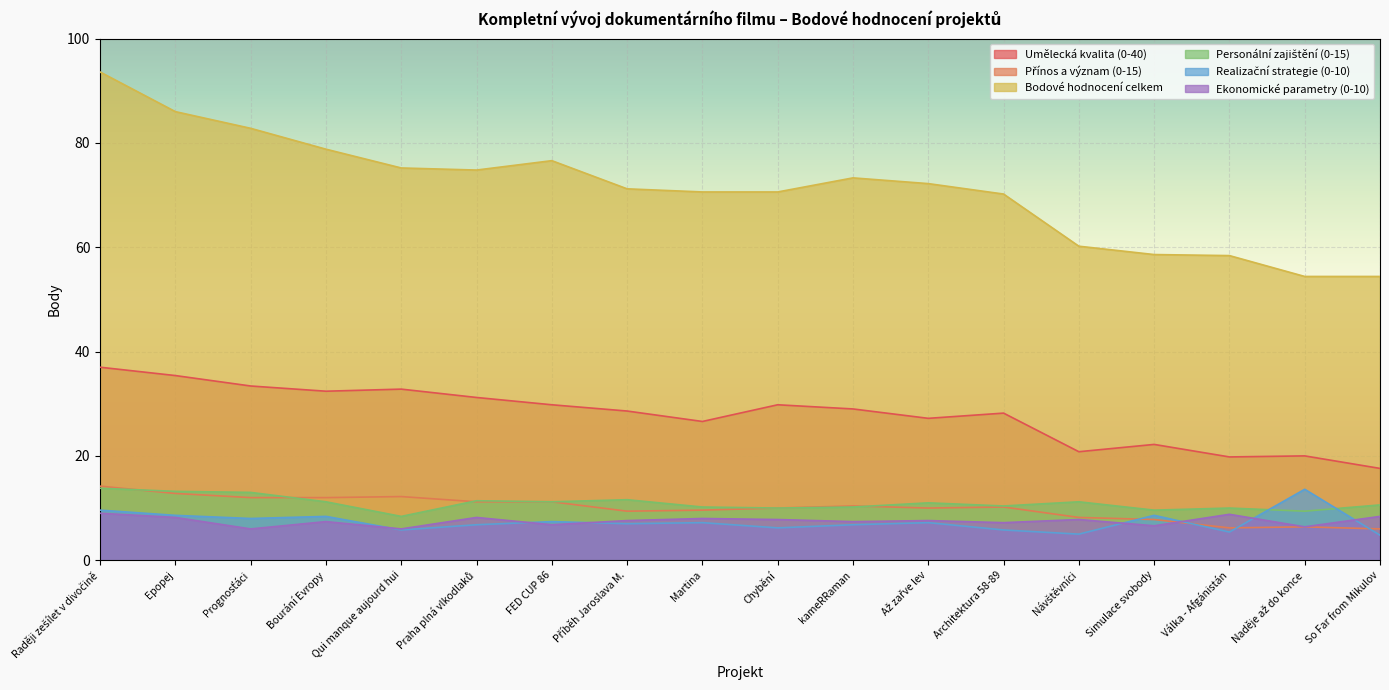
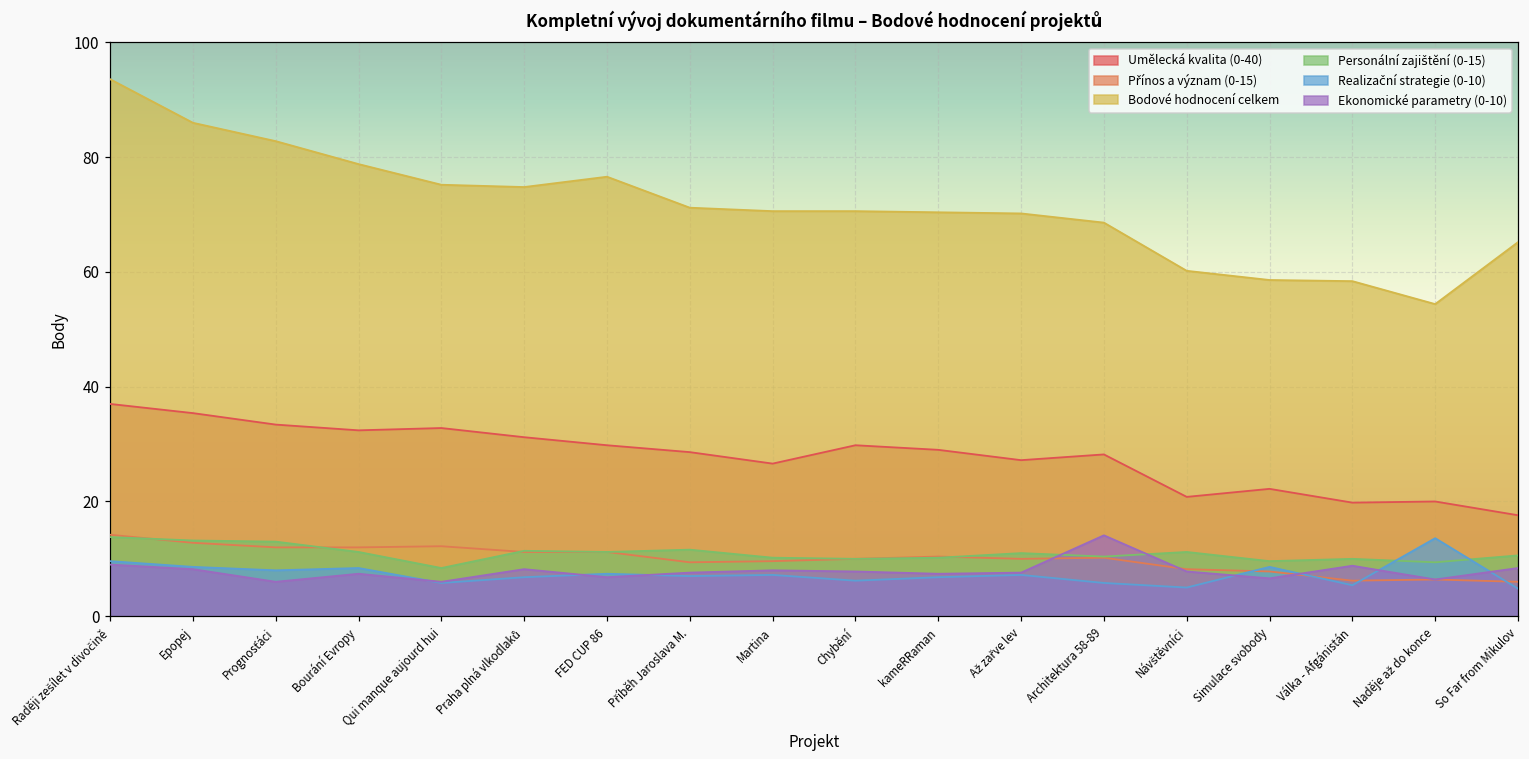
Bodové hodnocení celkem, kameRRaman: 73 -> 70
Bodové hodnocení celkem, Až zařve lev: 72 -> 70
Bodové hodnocení celkem, Architektura 58-89: 70 -> 69
Ekonomické parametry (0-10), Architektura 58-89: 7 -> 14
Bodové hodnocení celkem, So Far from Mikulov: 54 -> 65
